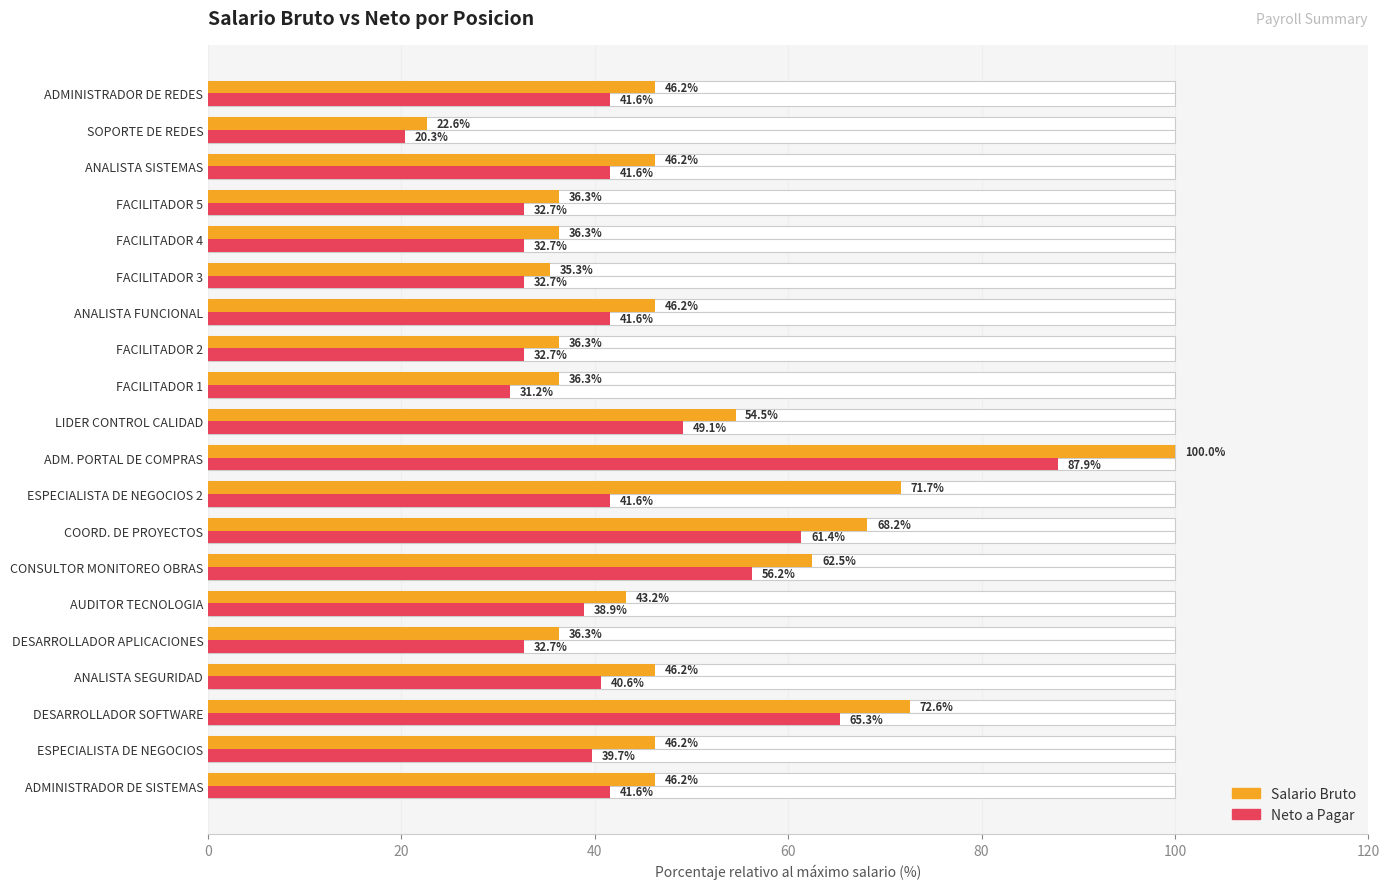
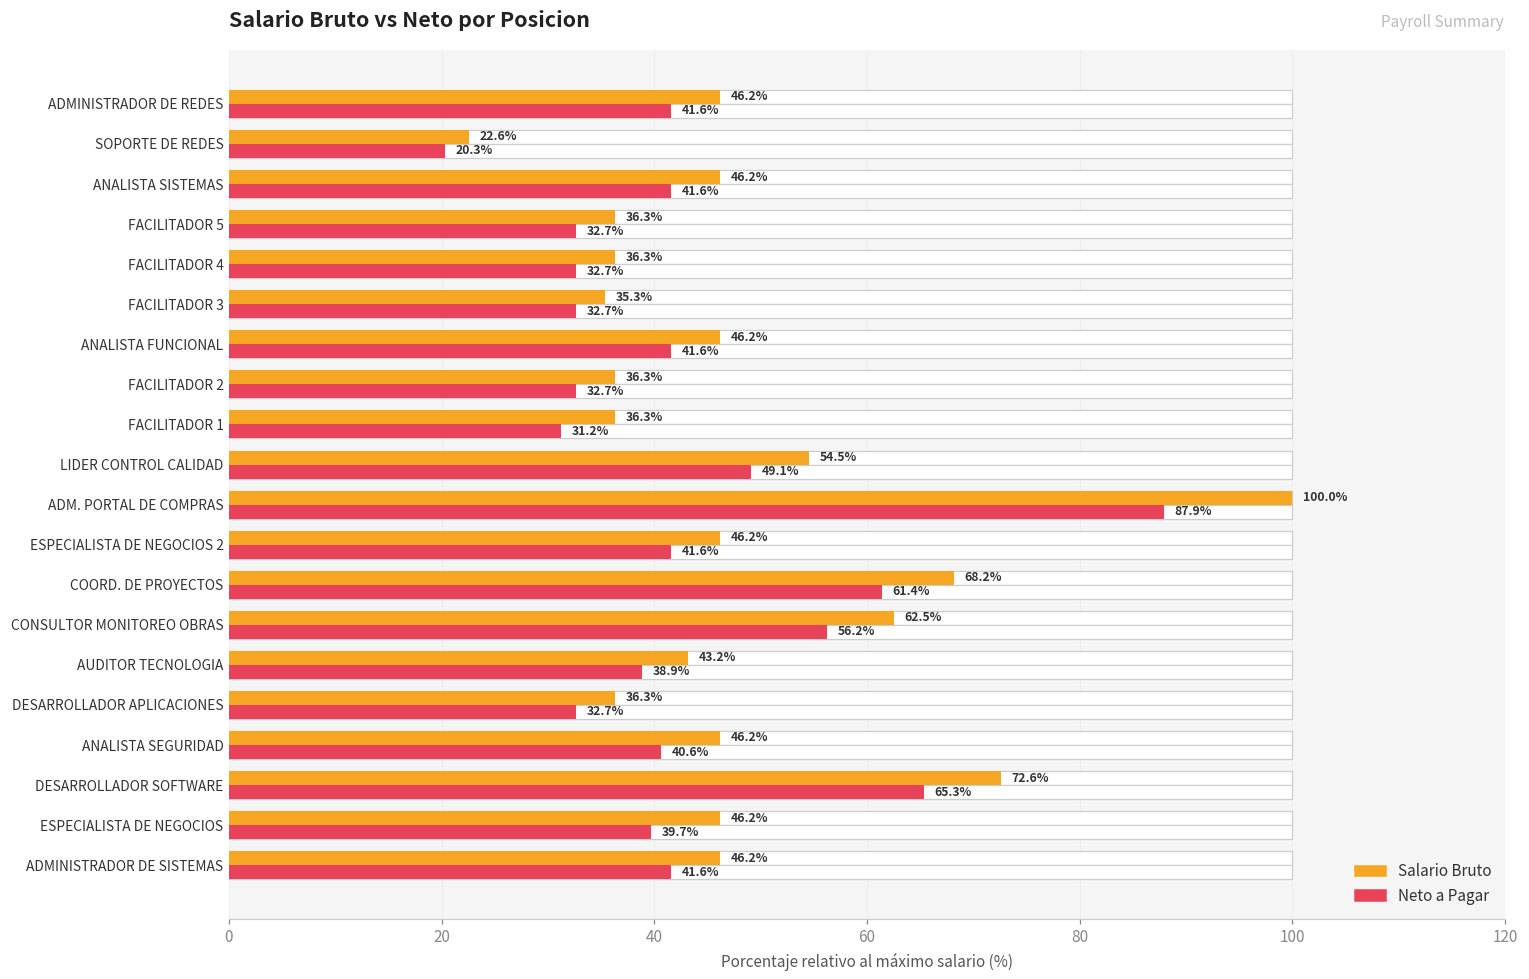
Salario Bruto, ESPECIALISTA DE NEGOCIOS 2: 71.7% -> 46.2%
